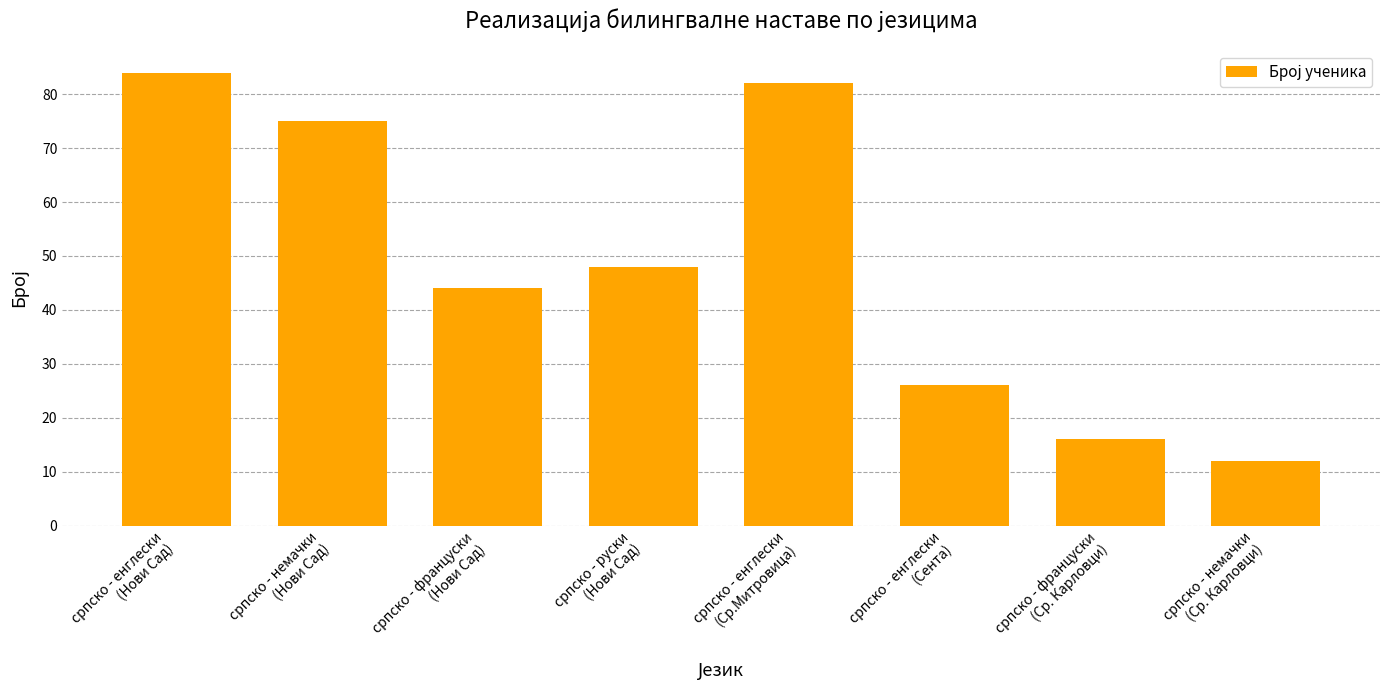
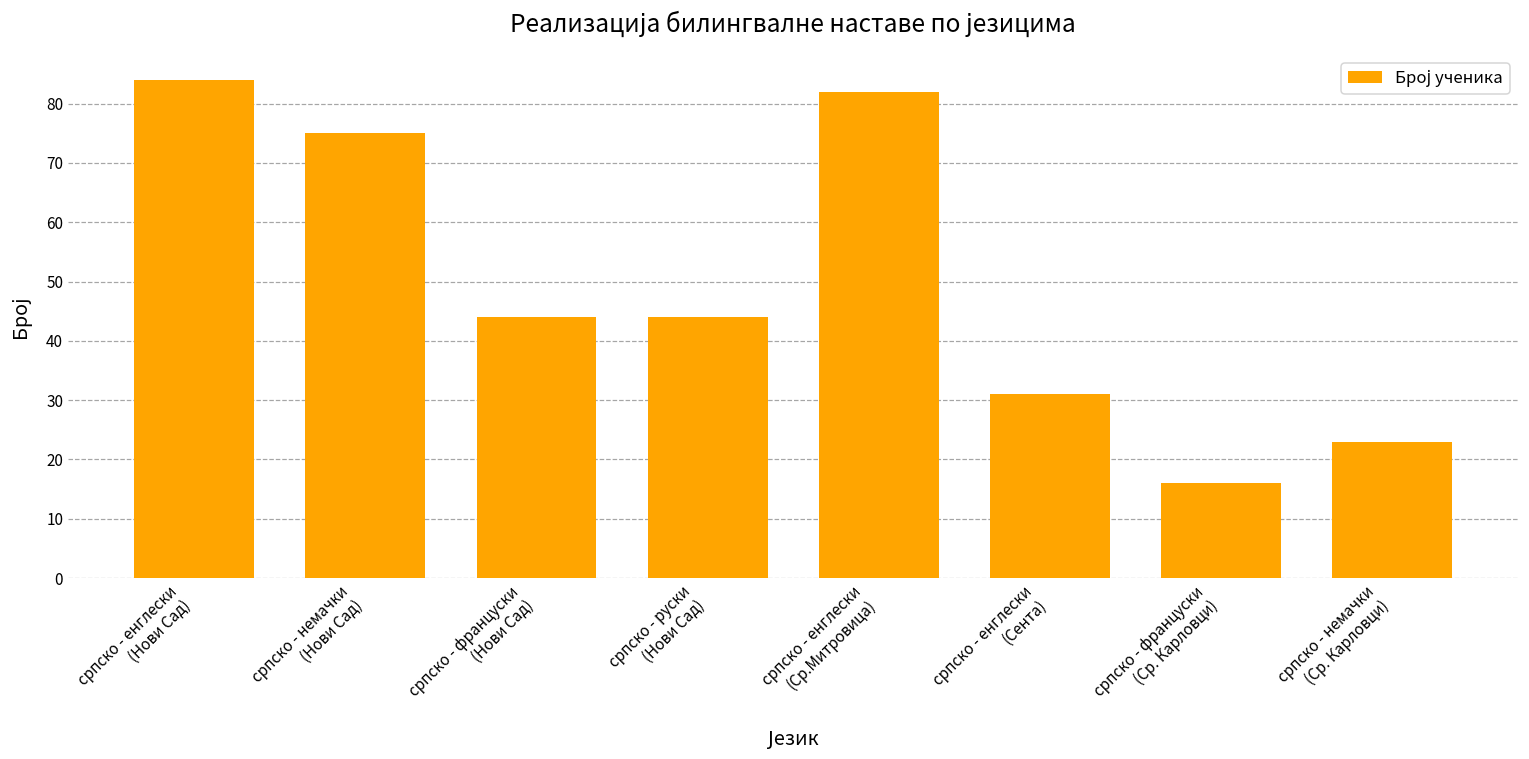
српско - руски (Нови Сад): 48 -> 44
српско - енглески (Сента): 26 -> 31
српско - немачки (Ср. Карловци): 12 -> 23
